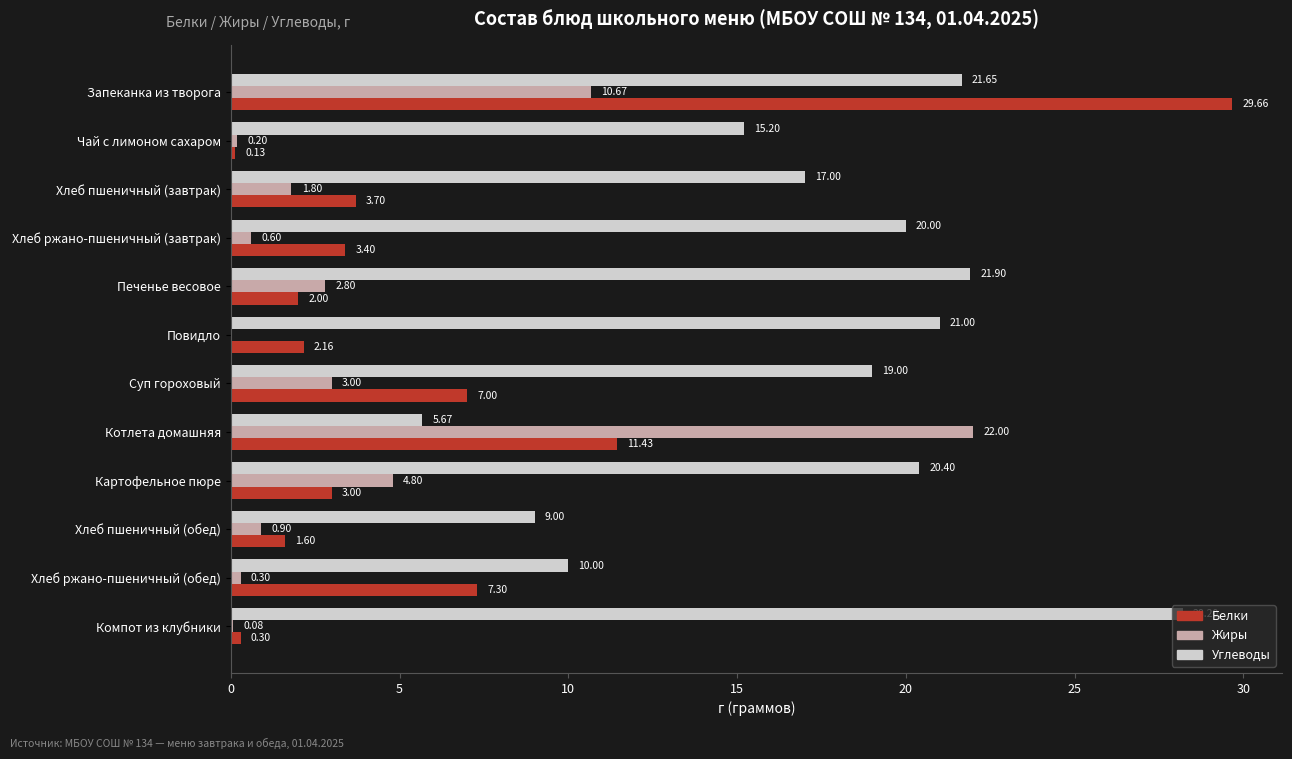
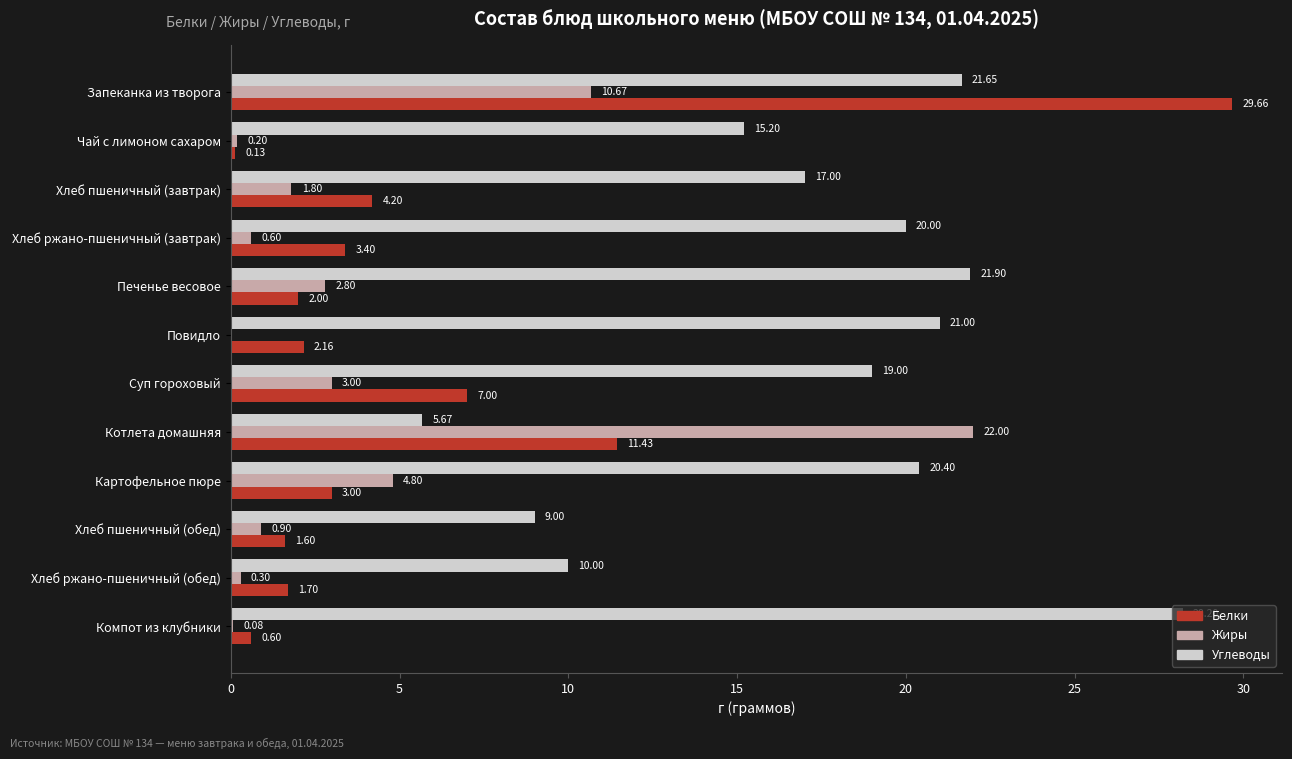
Белки, Хлеб пшеничный (завтрак): 3.70 -> 4.20
Белки, Хлеб ржано-пшеничный (обед): 7.30 -> 1.70
Белки, Компот из клубники: 0.30 -> 0.60
